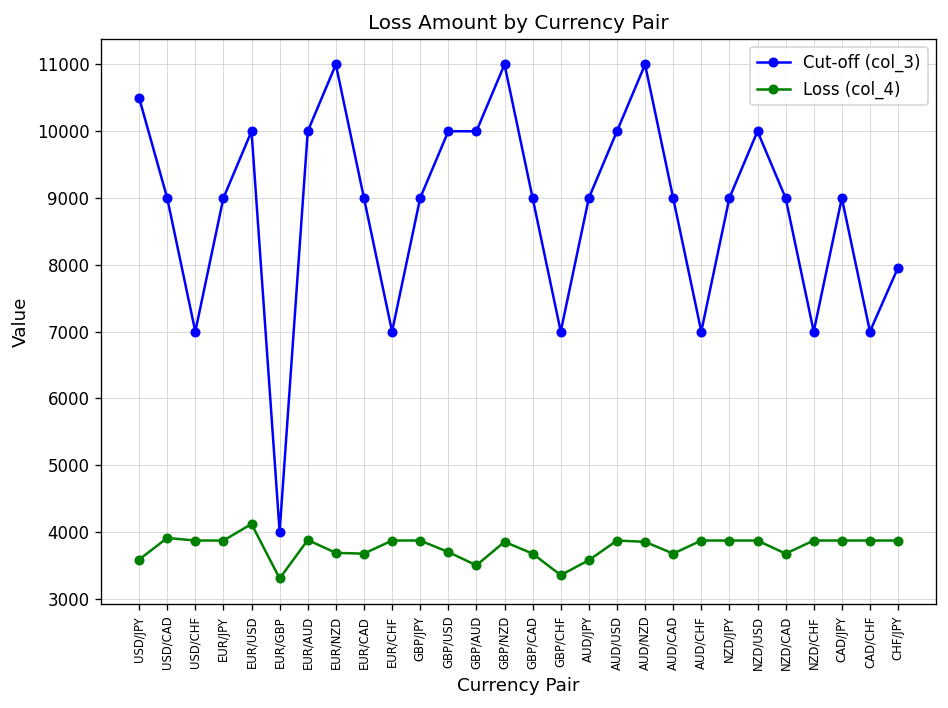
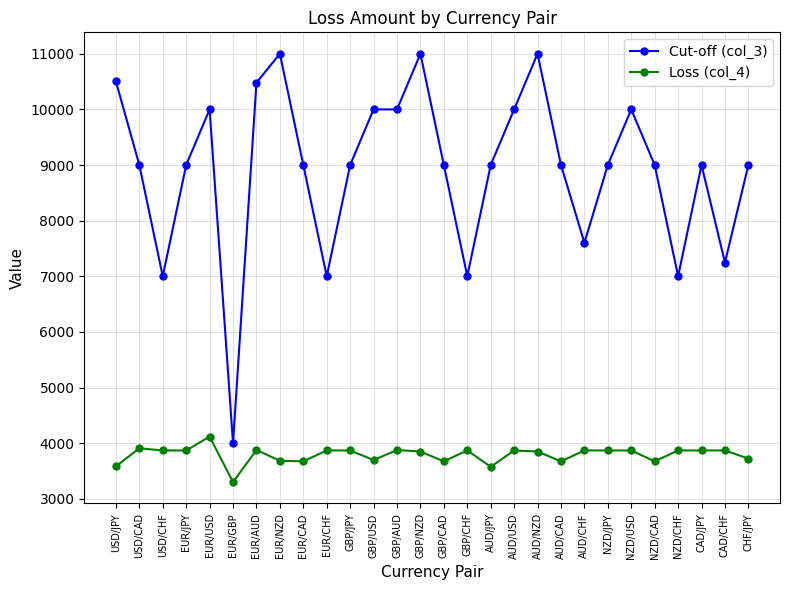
Cut-off (col_3), EUR/AUD: 10000 -> 10500
Loss (col_4), GBP/AUD: 3500 -> 3900
Loss (col_4), GBP/CHF: 3400 -> 3900
Cut-off (col_3), AUD/CHF: 7000 -> 7600
Cut-off (col_3), CAD/CHF: 7000 -> 7200
Cut-off (col_3), CHF/JPY: 8000 -> 9000
Loss (col_4), CHF/JPY: 3900 -> 3700
